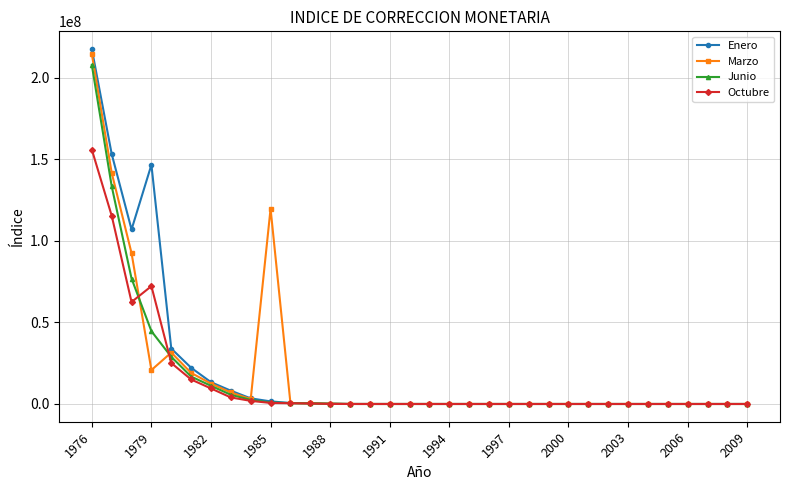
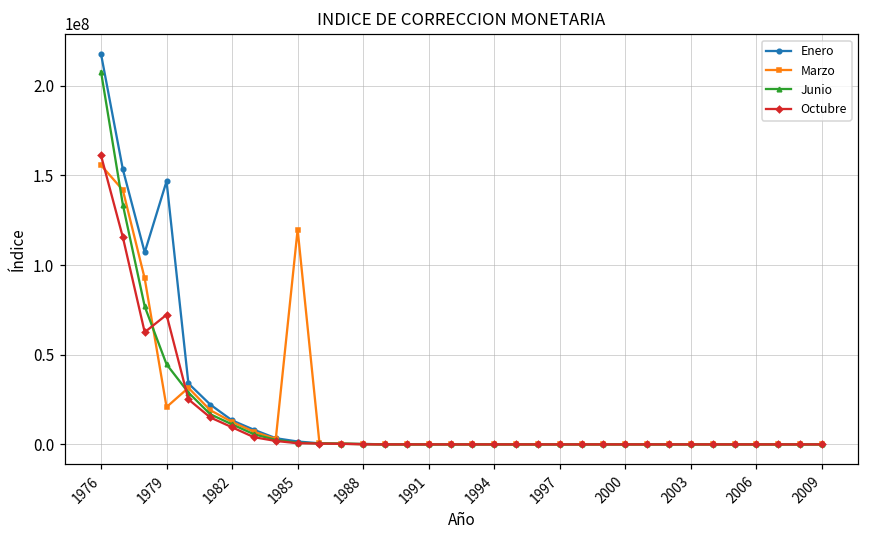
Marzo, 1976: 215000000 -> 156000000
Octubre, 1976: 156000000 -> 161000000
